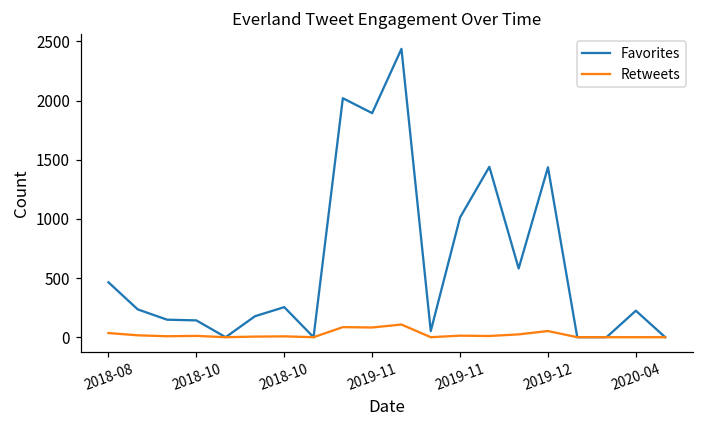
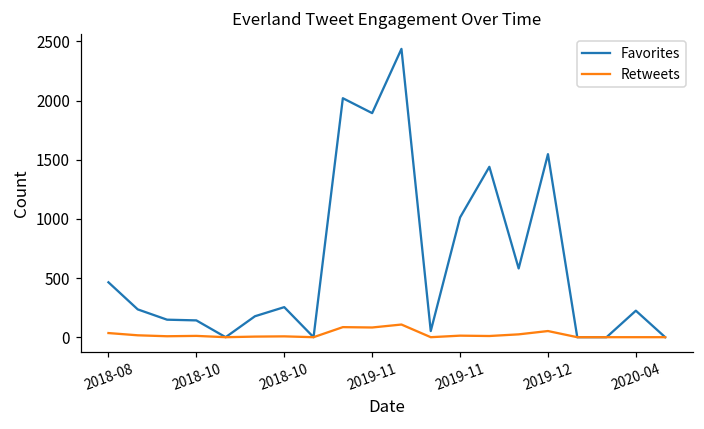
Favorites, 2019-12: 1440 -> 1550
